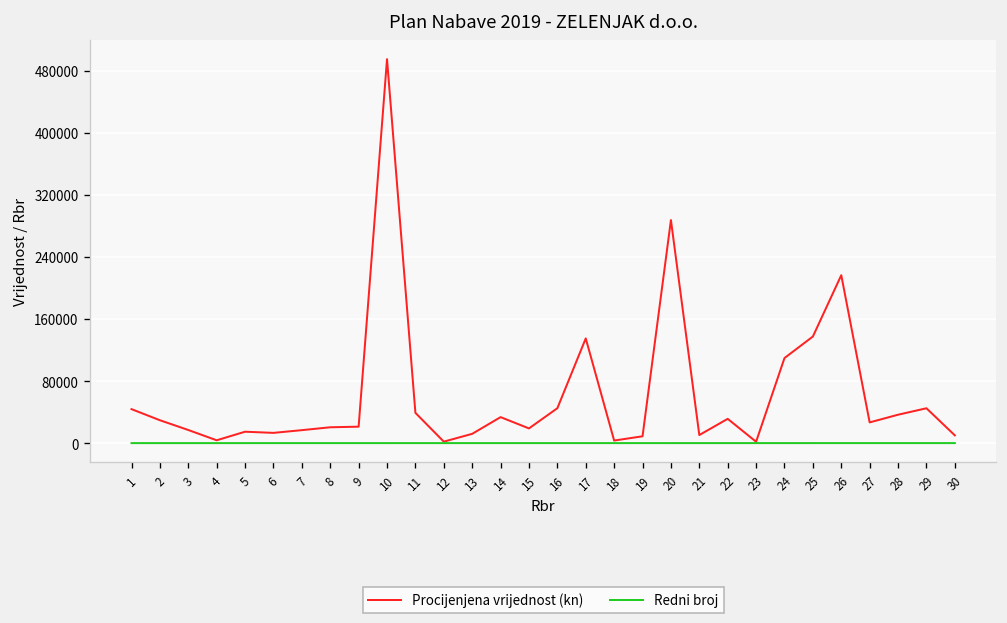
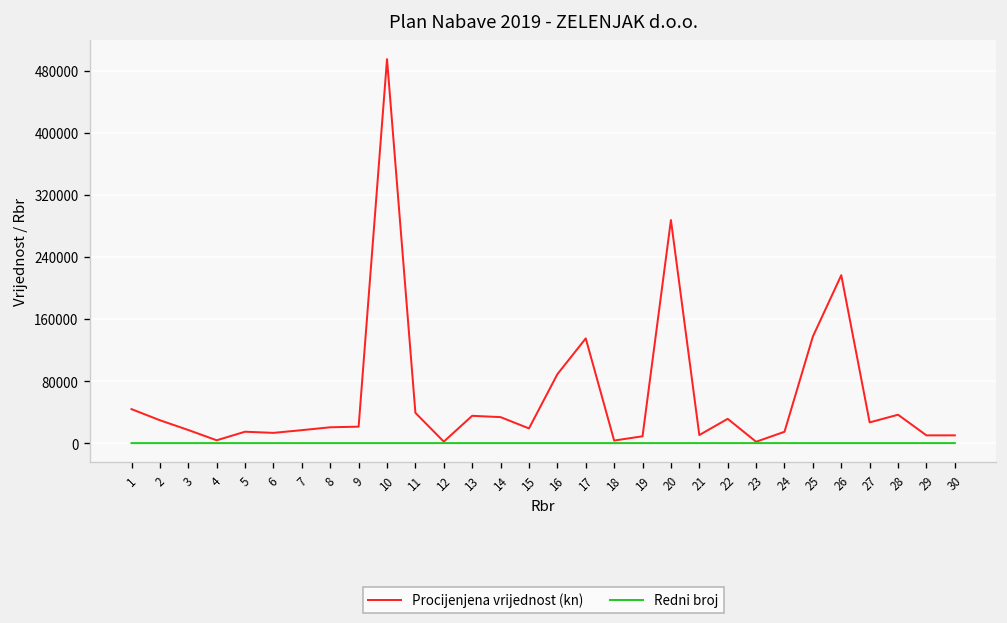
Procijenjena vrijednost (kn), 13: 10000 -> 40000
Procijenjena vrijednost (kn), 16: 50000 -> 90000
Procijenjena vrijednost (kn), 24: 110000 -> 10000
Procijenjena vrijednost (kn), 29: 40000 -> 10000
